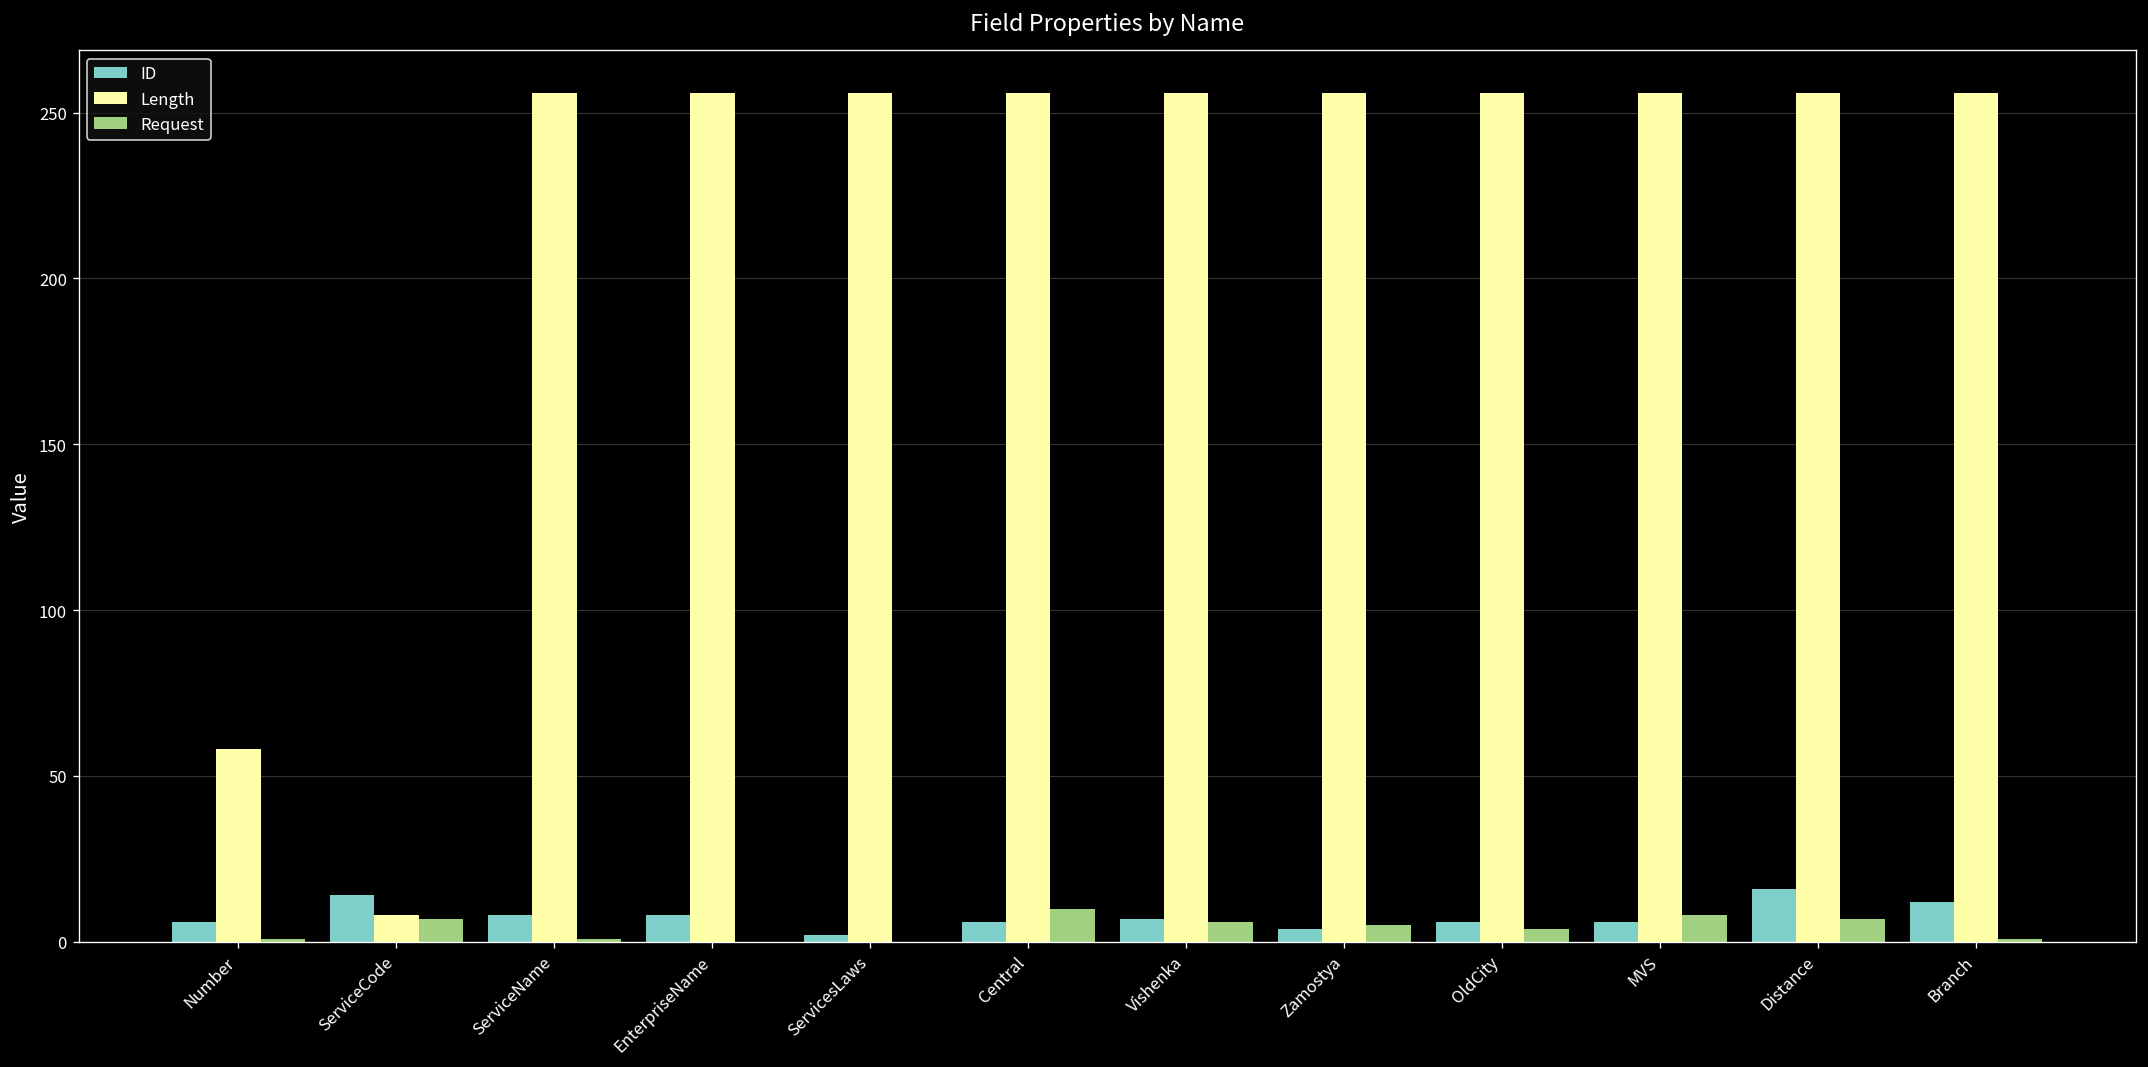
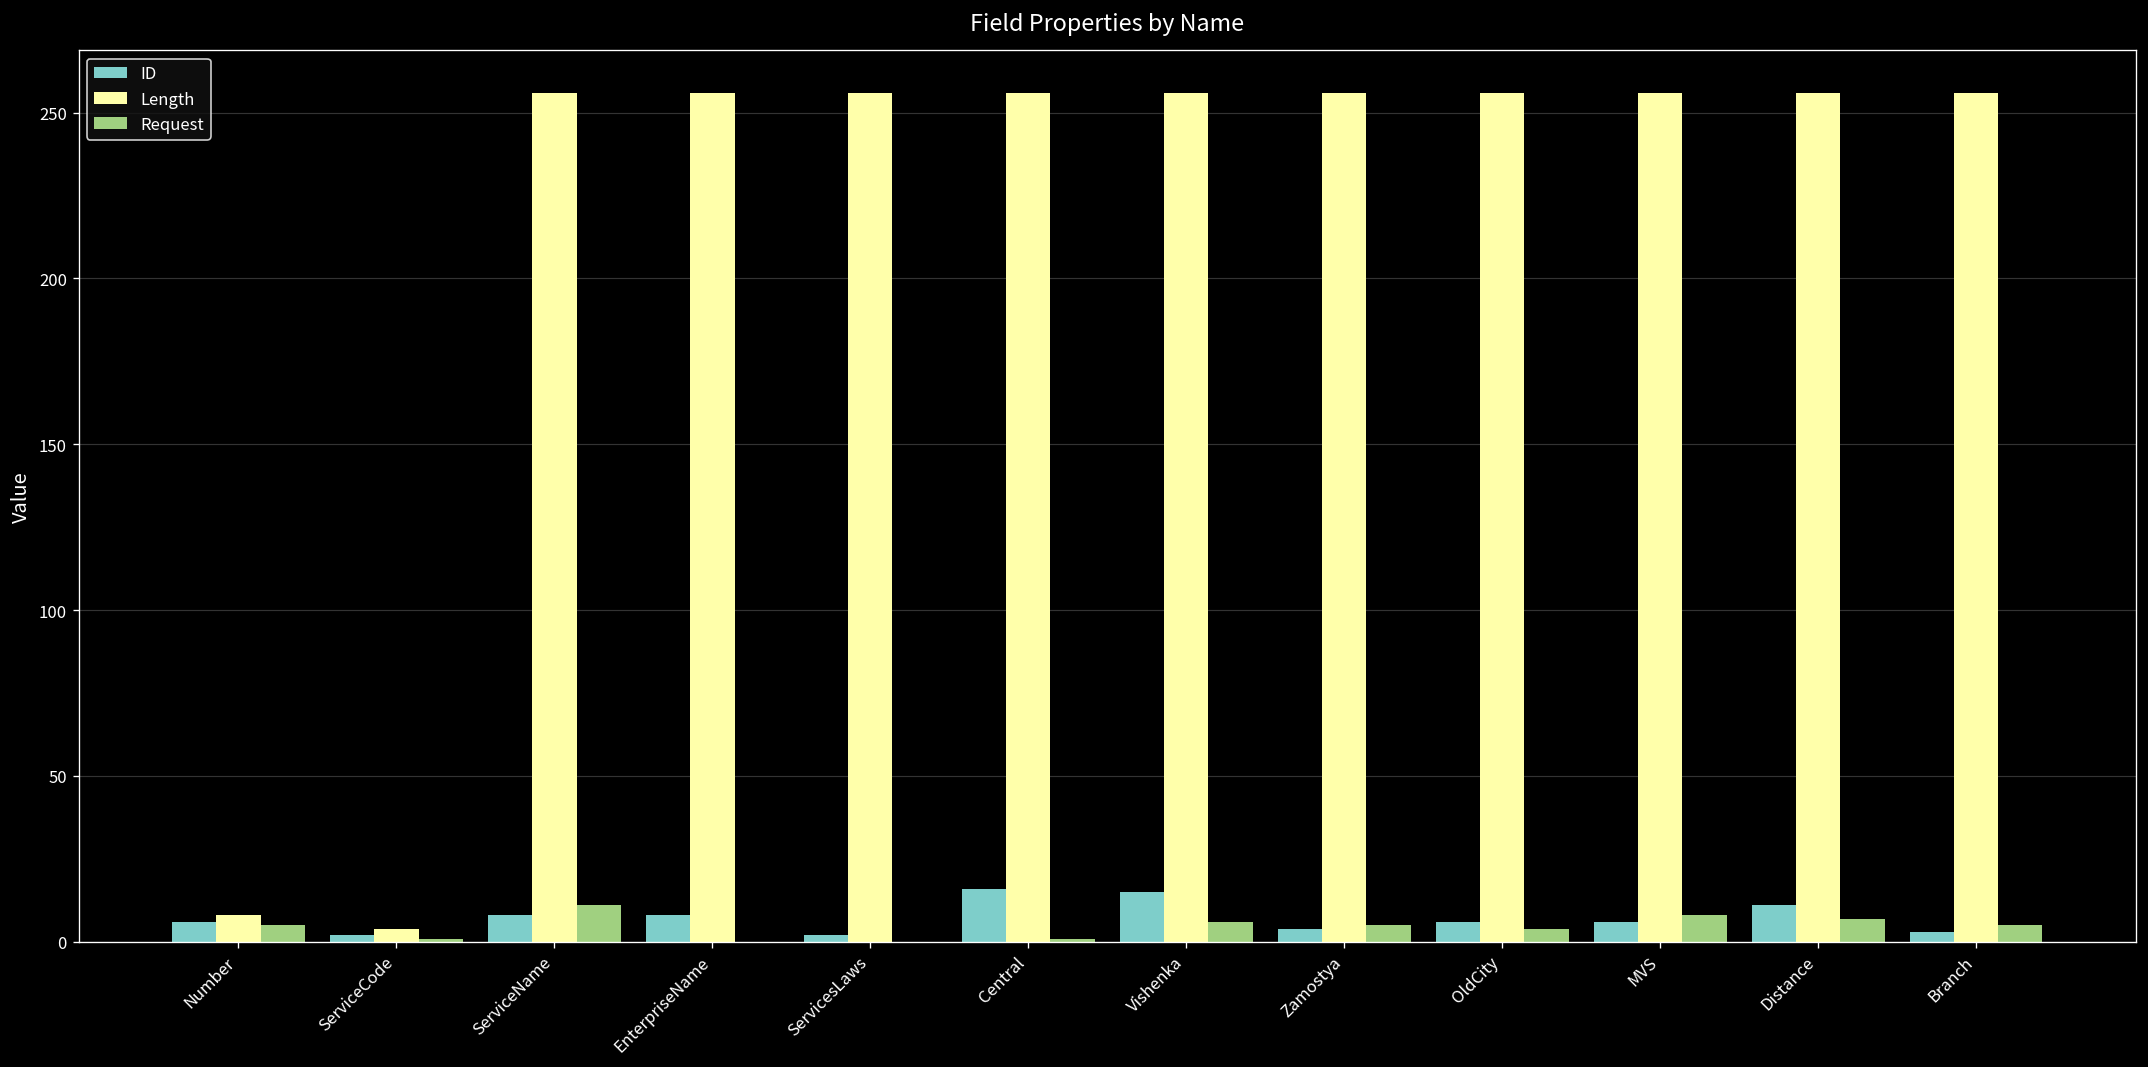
Length, Number: 58 -> 8
Request, Number: 1 -> 5
ID, ServiceCode: 14 -> 2
Length, ServiceCode: 8 -> 4
Request, ServiceCode: 7 -> 1
Request, ServiceName: 1 -> 11
ID, Central: 6 -> 16
Request, Central: 10 -> 1
ID, Vishenka: 7 -> 15
ID, Distance: 16 -> 11
ID, Branch: 12 -> 3
Request, Branch: 1 -> 5
